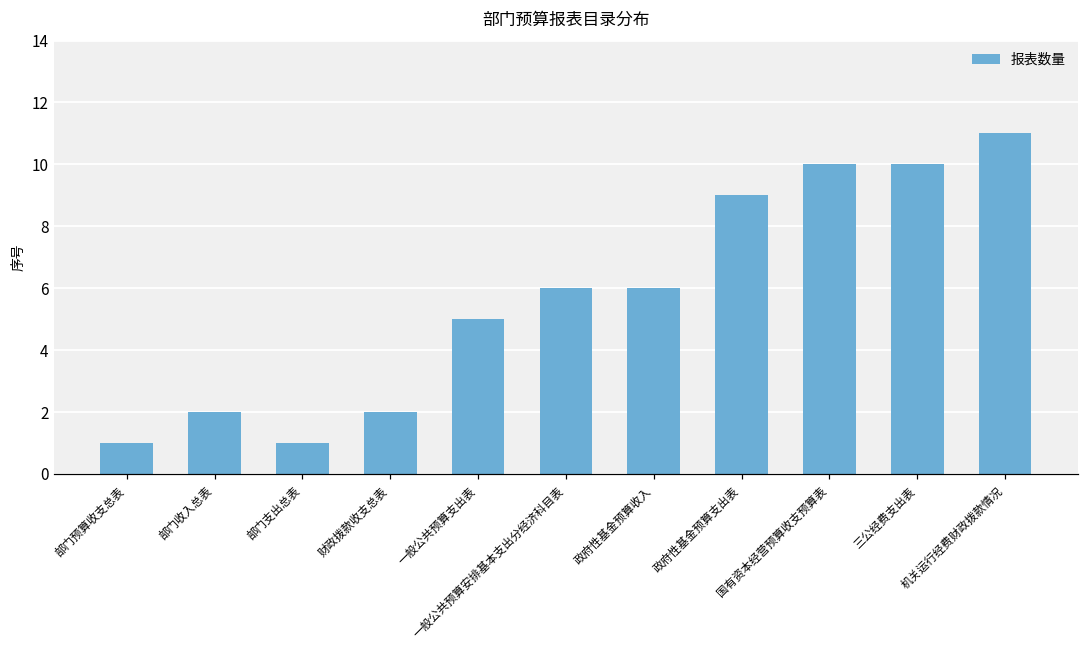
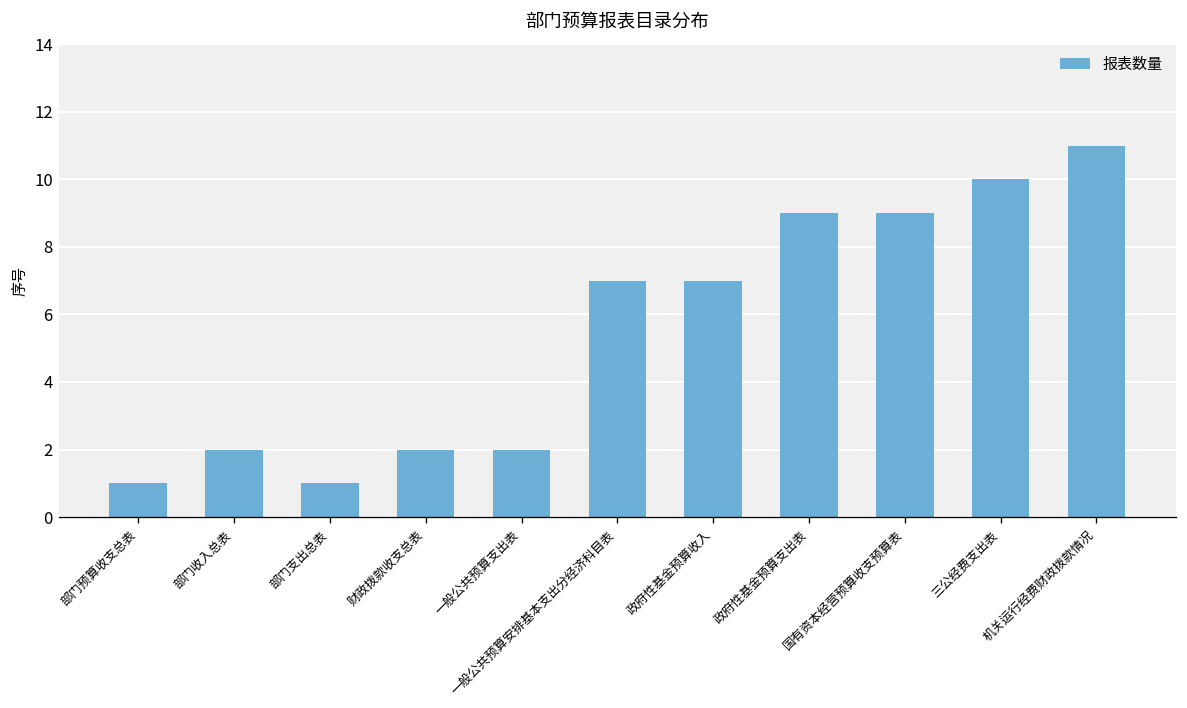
一般公共预算支出表: 5 -> 2
一般公共预算安排基本支出分经济科目表: 6 -> 7
政府性基金预算收入: 6 -> 7
国有资本经营预算收支预算表: 10 -> 9
